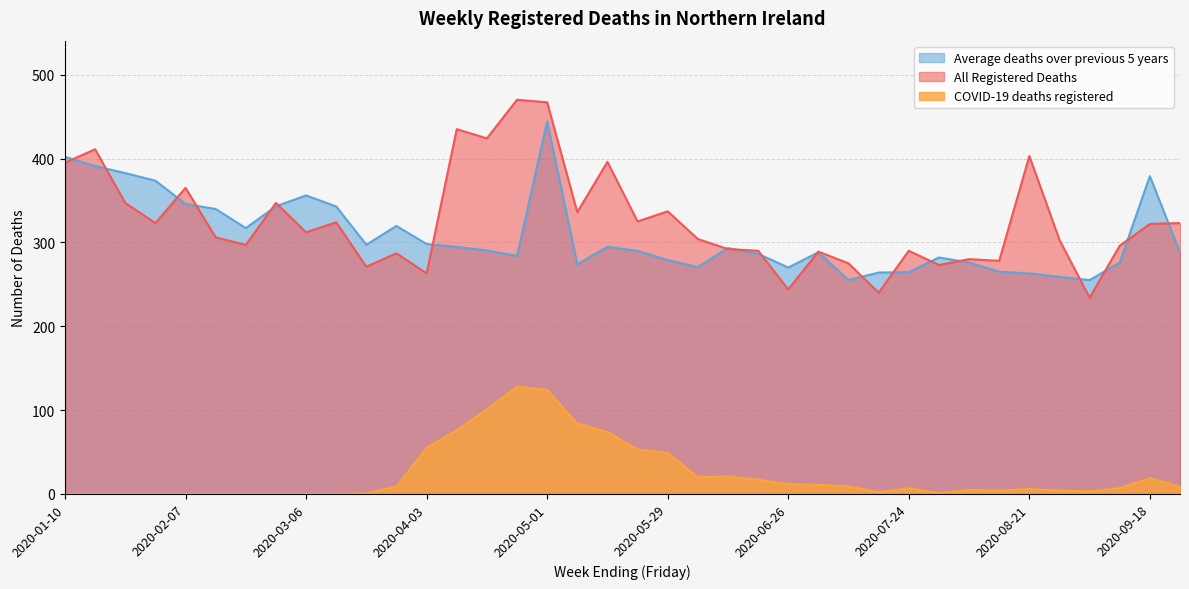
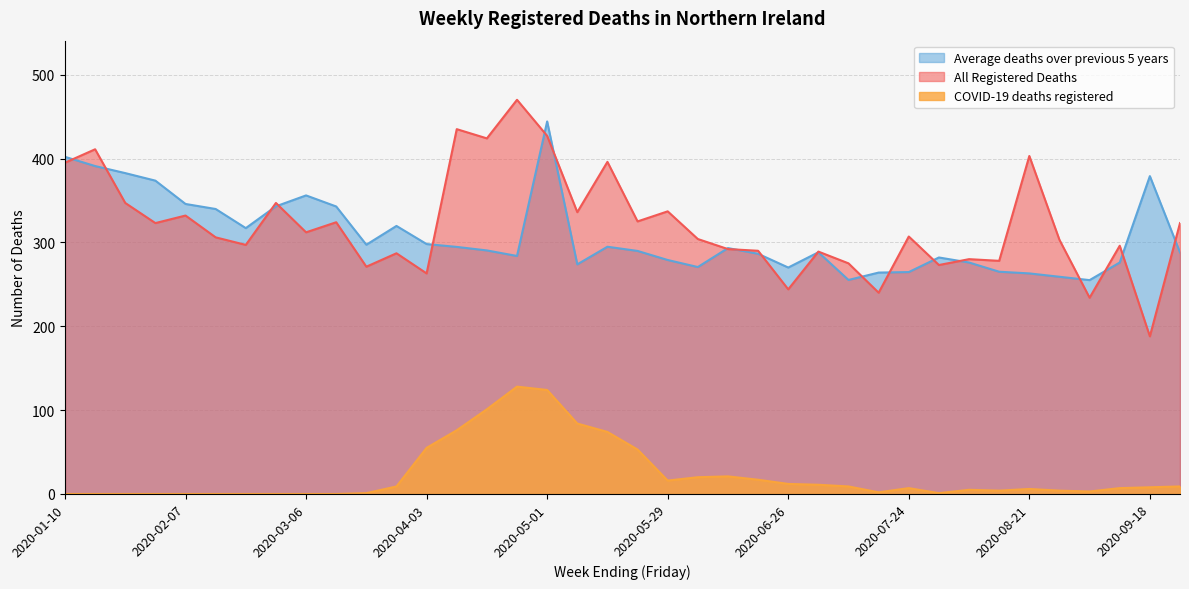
All Registered Deaths, 2020-02-07: 370 -> 330
All Registered Deaths, 2020-05-01: 470 -> 430
COVID-19 deaths registered, 2020-05-29: 50 -> 20
All Registered Deaths, 2020-07-24: 290 -> 310
All Registered Deaths, 2020-09-18: 320 -> 190
COVID-19 deaths registered, 2020-09-18: 20 -> 10
